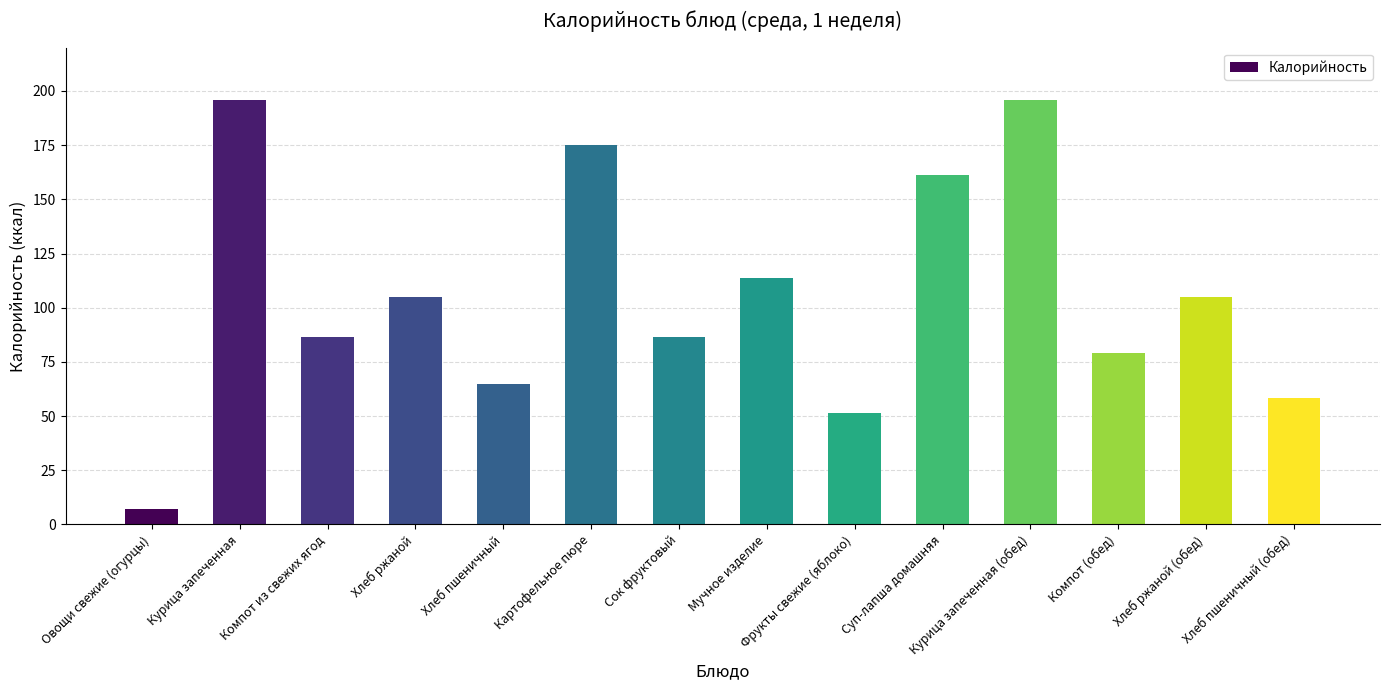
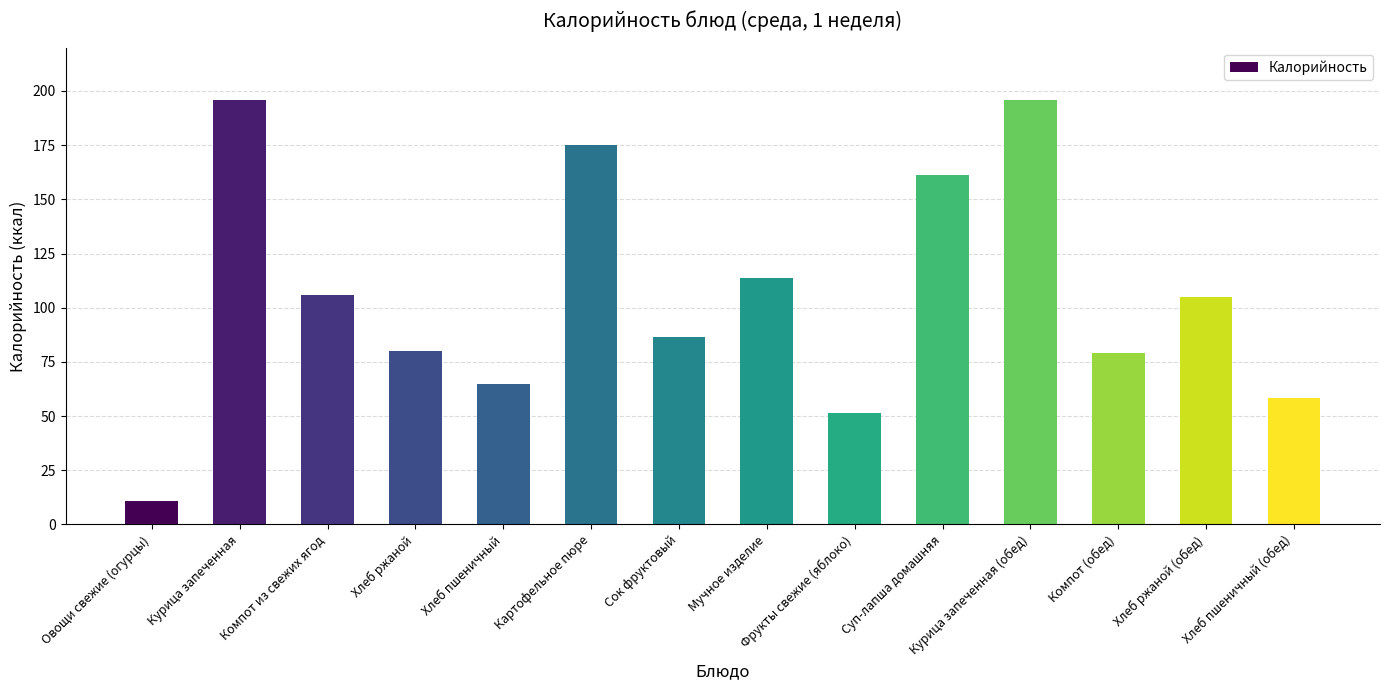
Овощи свежие (огурцы): 7 -> 11
Компот из свежих ягод: 87 -> 106
Хлеб ржаной: 105 -> 80
